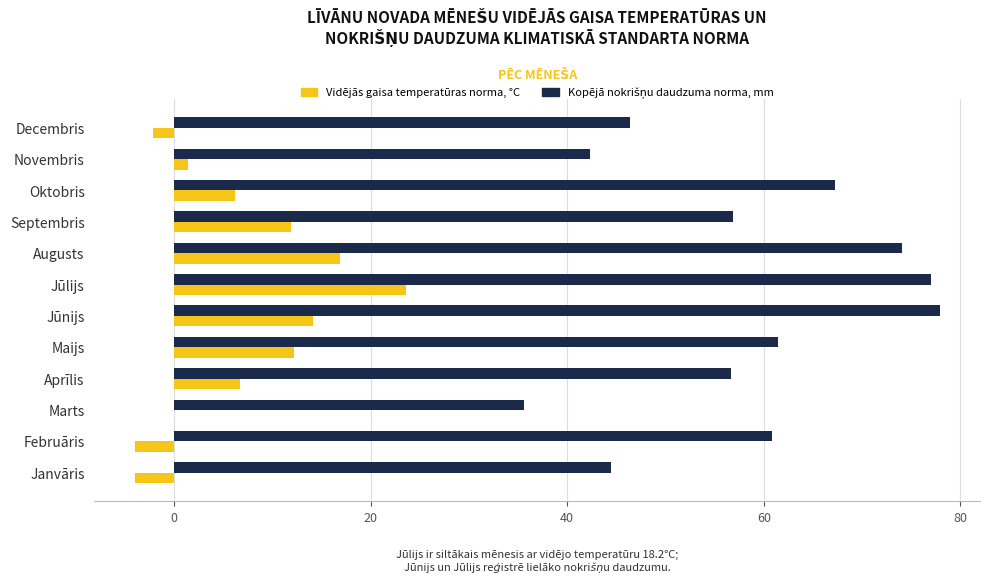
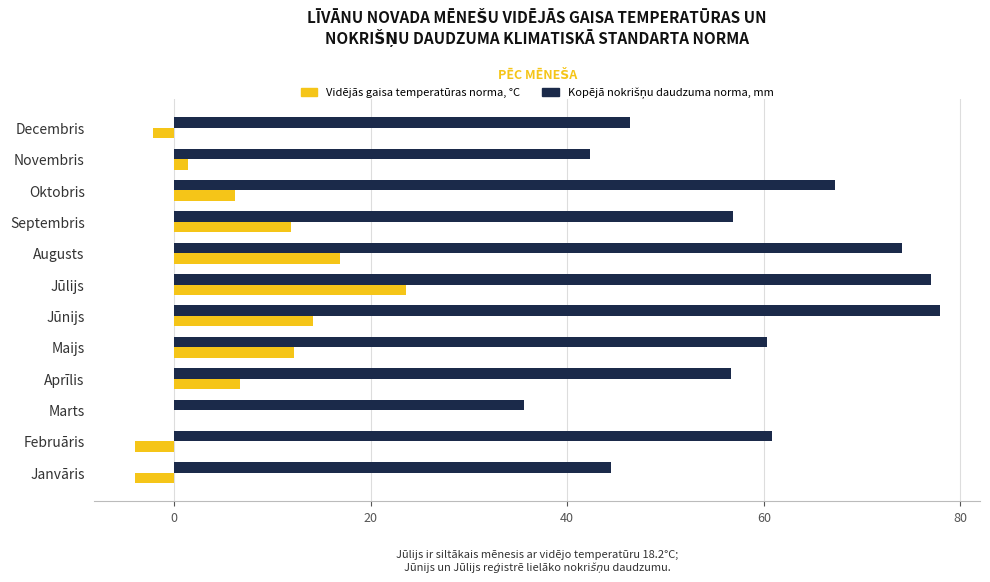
Kopējā nokrišņu daudzuma norma, mm, Maijs: 61 -> 60
